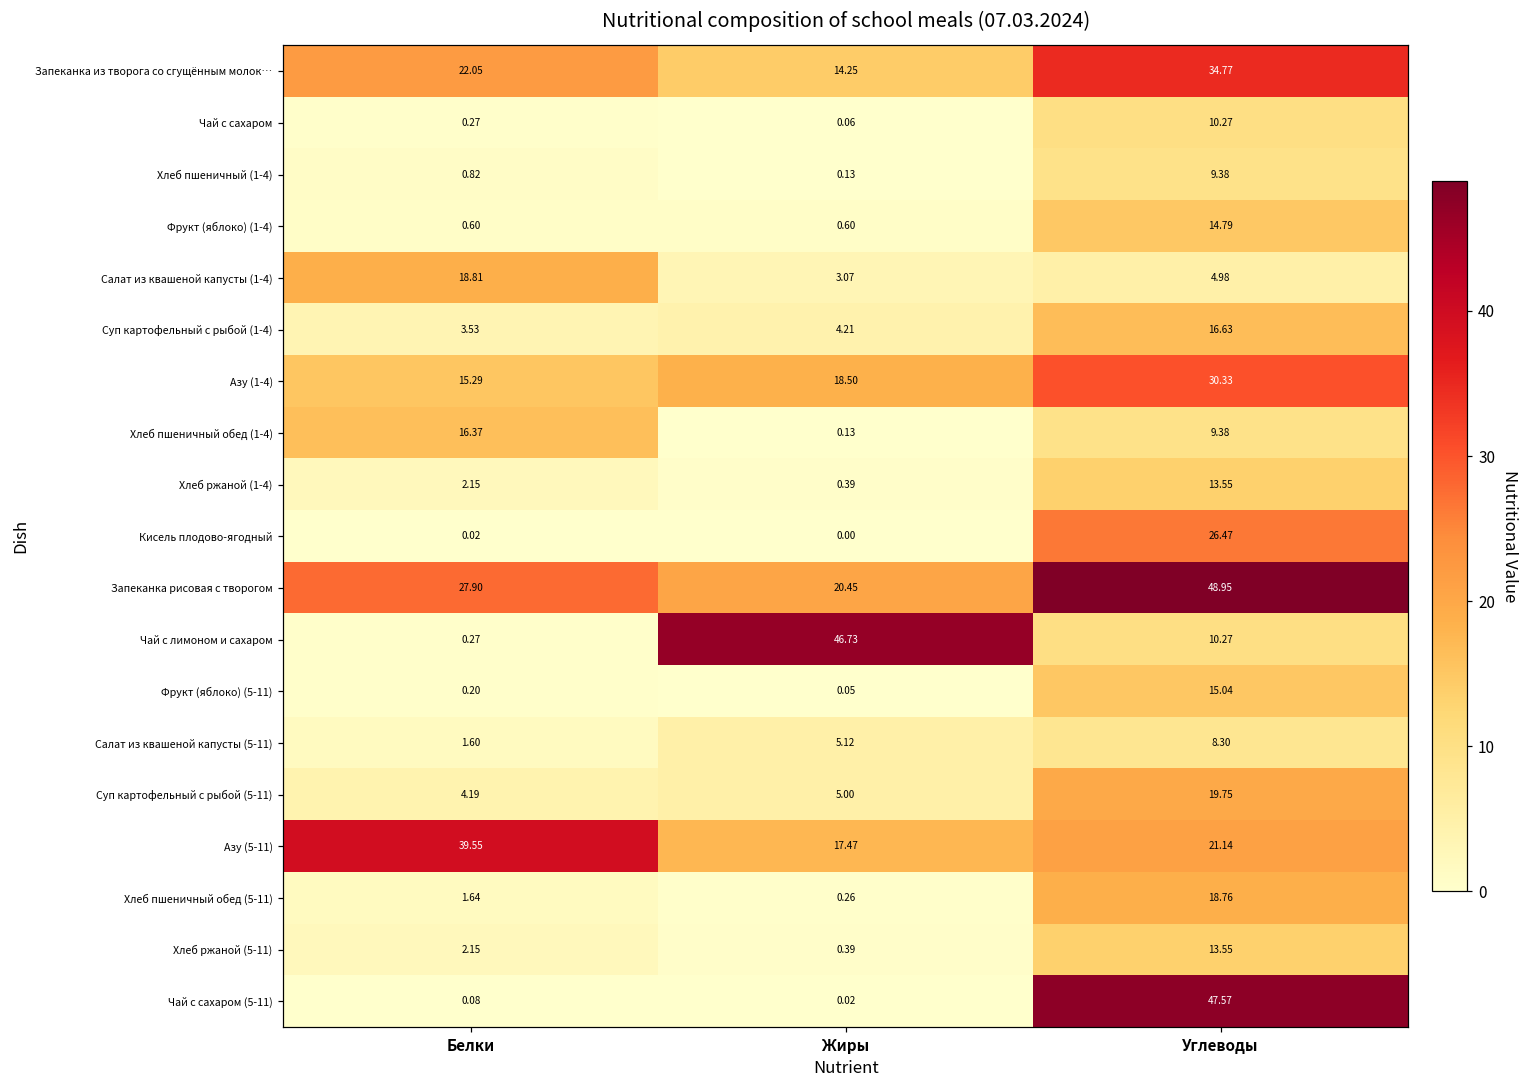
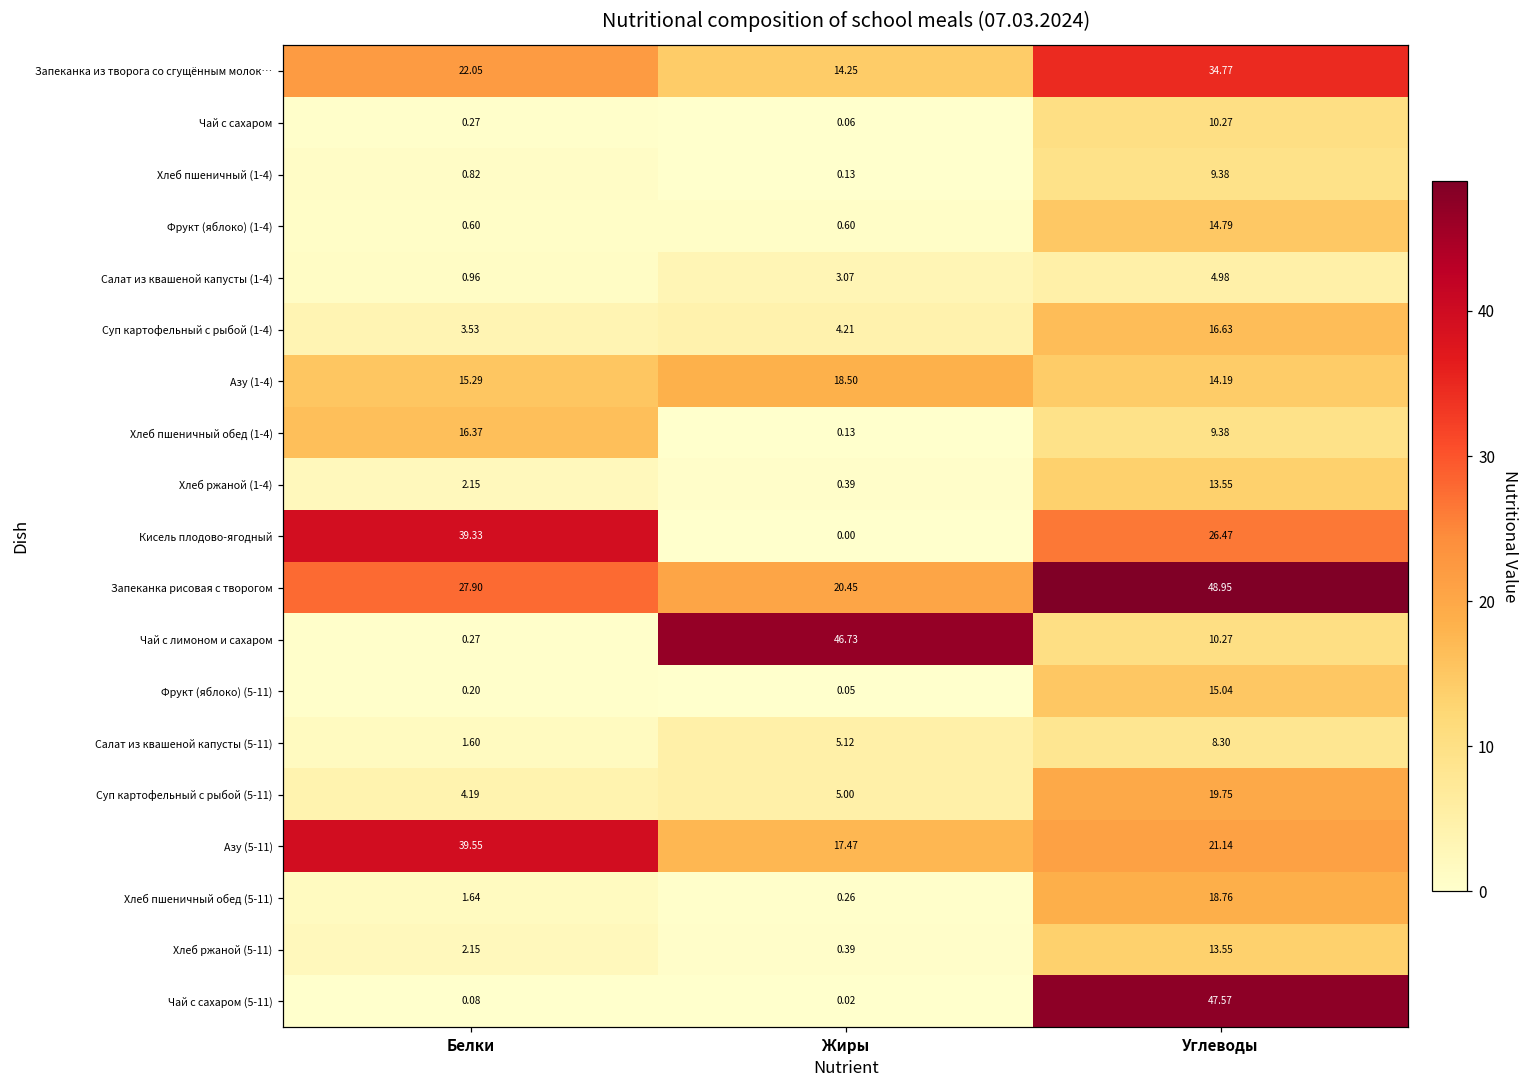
Салат из квашеной капусты (1-4), Белки: 18.81 -> 0.96
Азу (1-4), Углеводы: 30.33 -> 14.19
Кисель плодово-ягодный, Белки: 0.02 -> 39.33
